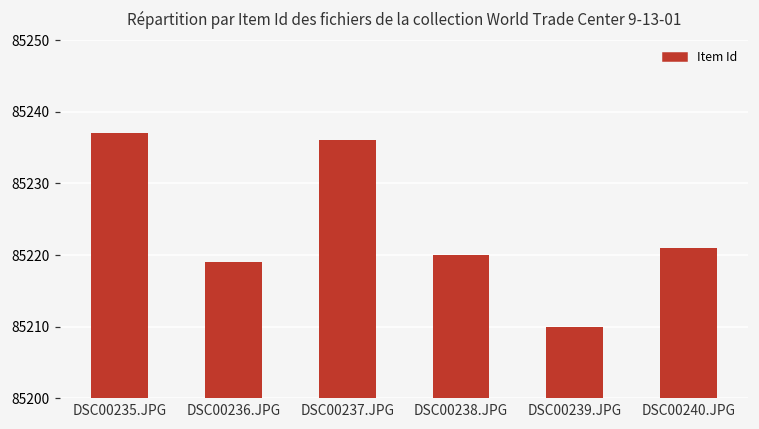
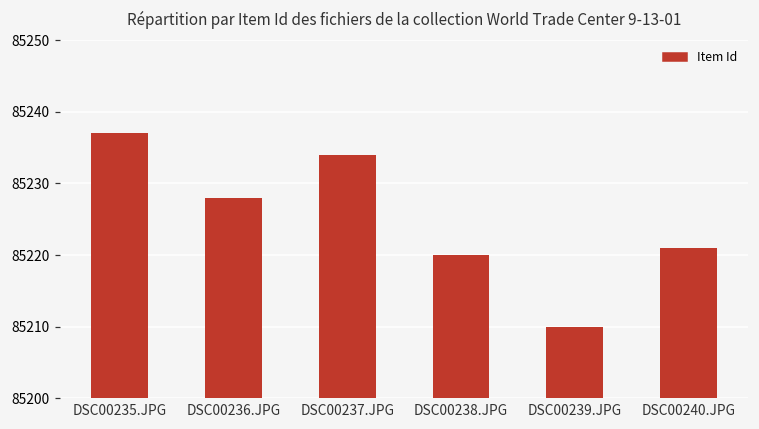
DSC00236.JPG: 85219 -> 85228
DSC00237.JPG: 85236 -> 85234
